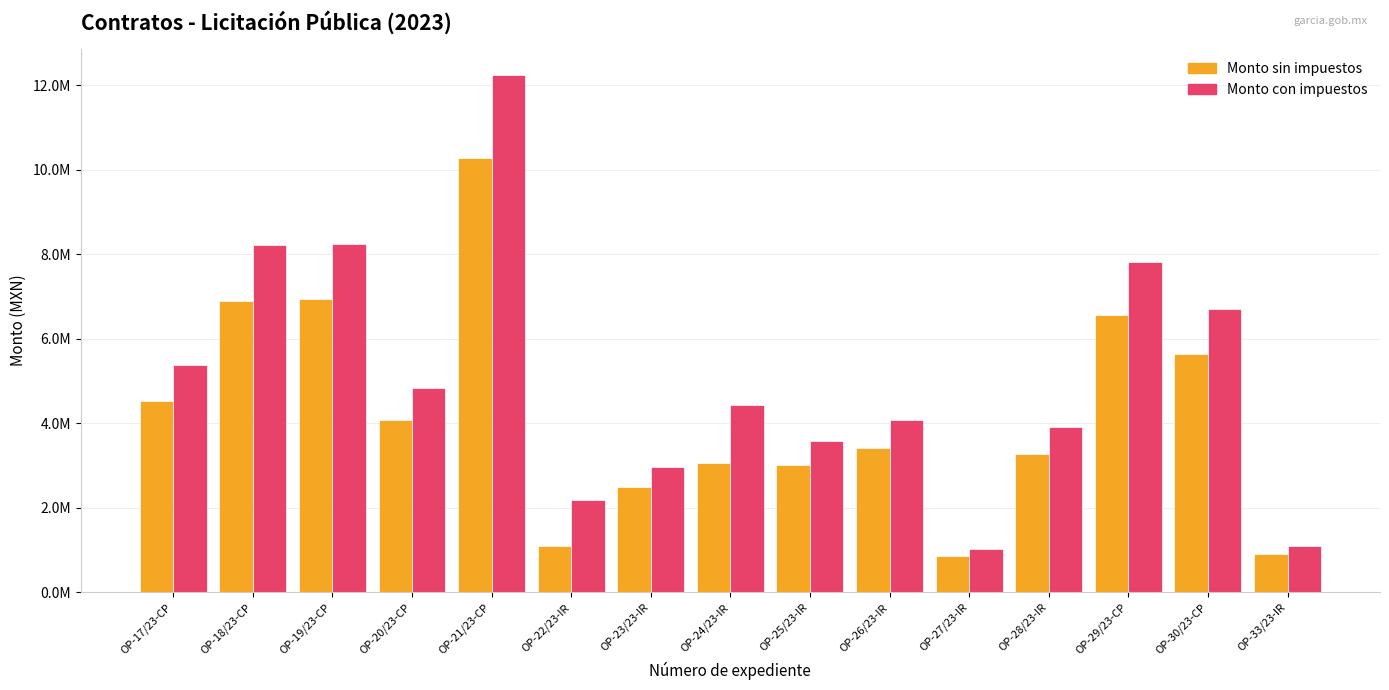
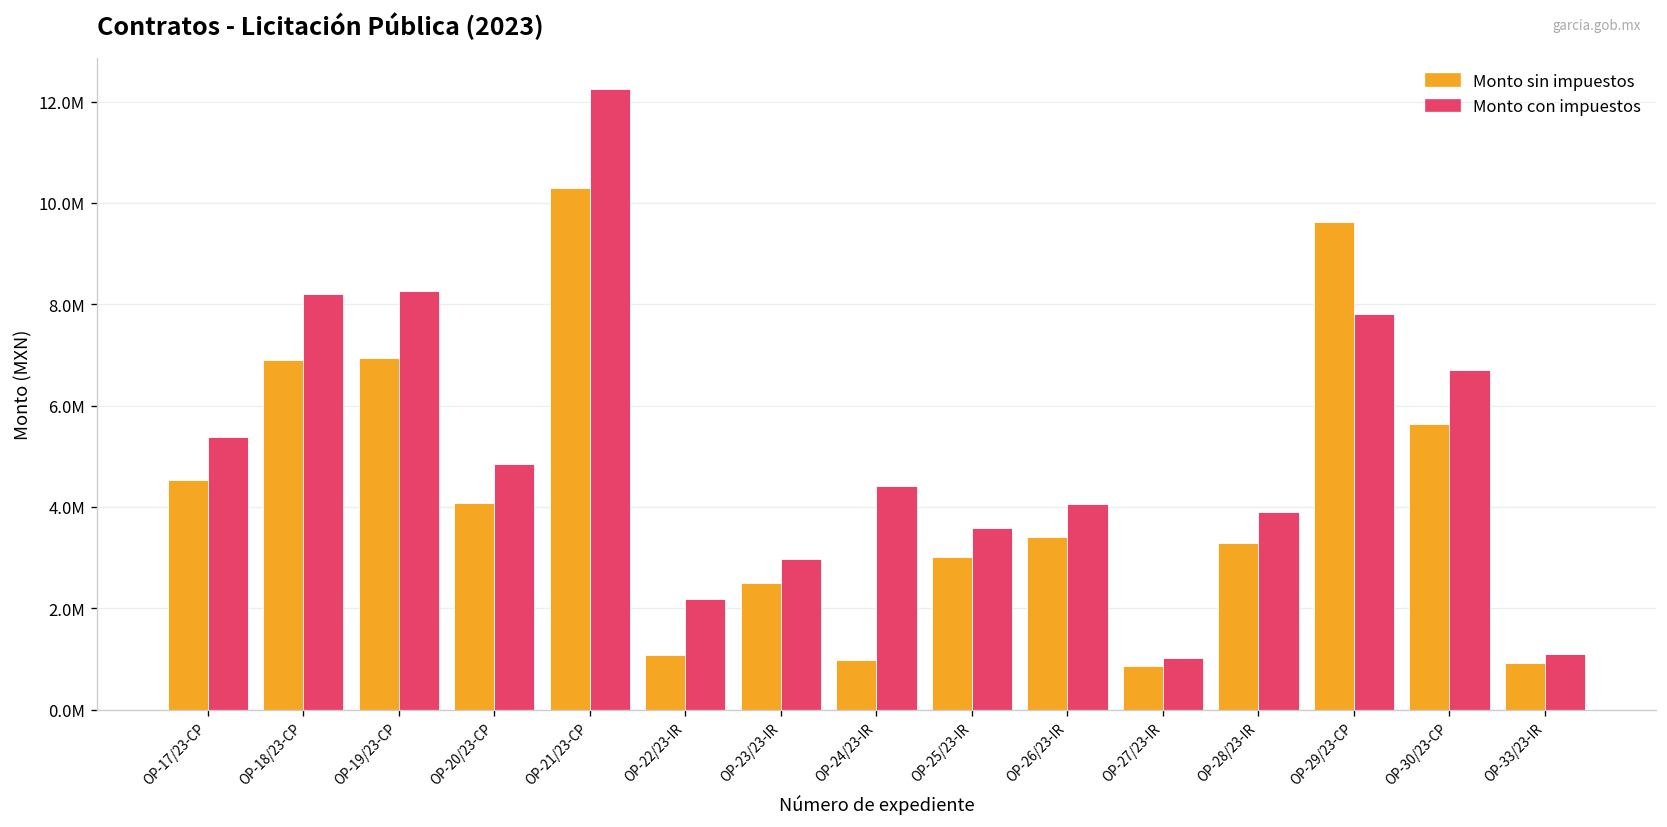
Monto sin impuestos, OP-24/23-IR: 3100000 -> 1000000
Monto sin impuestos, OP-29/23-CP: 6600000 -> 9600000
